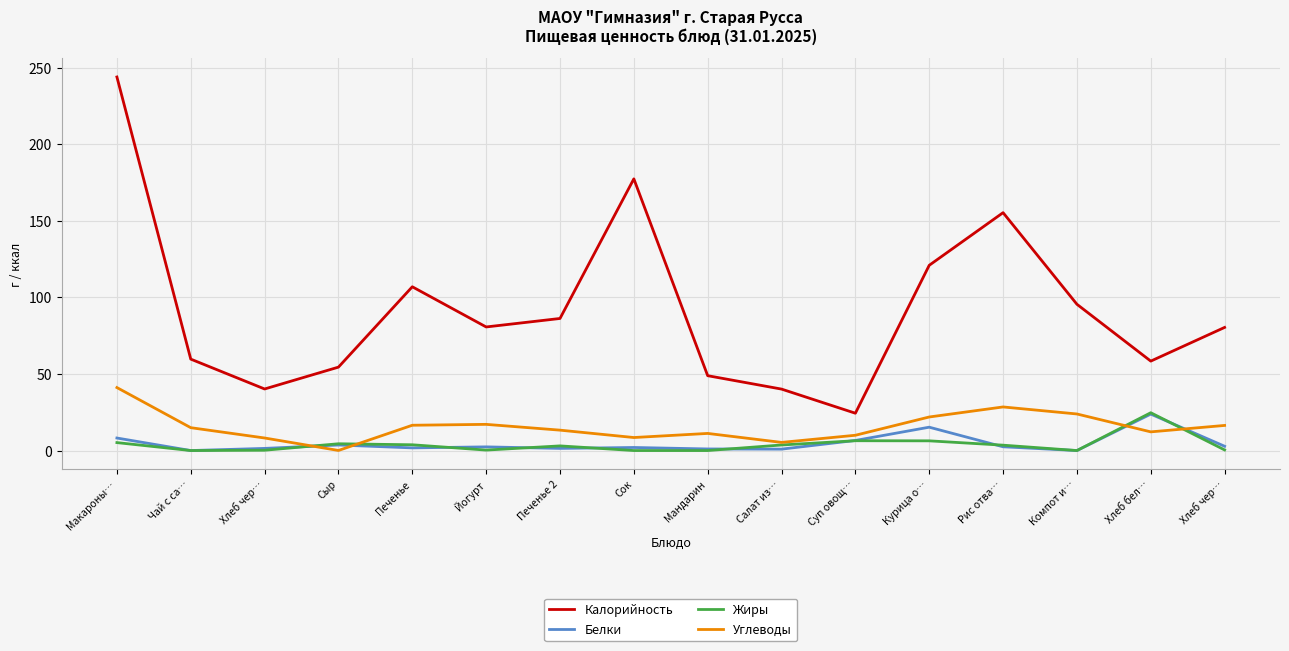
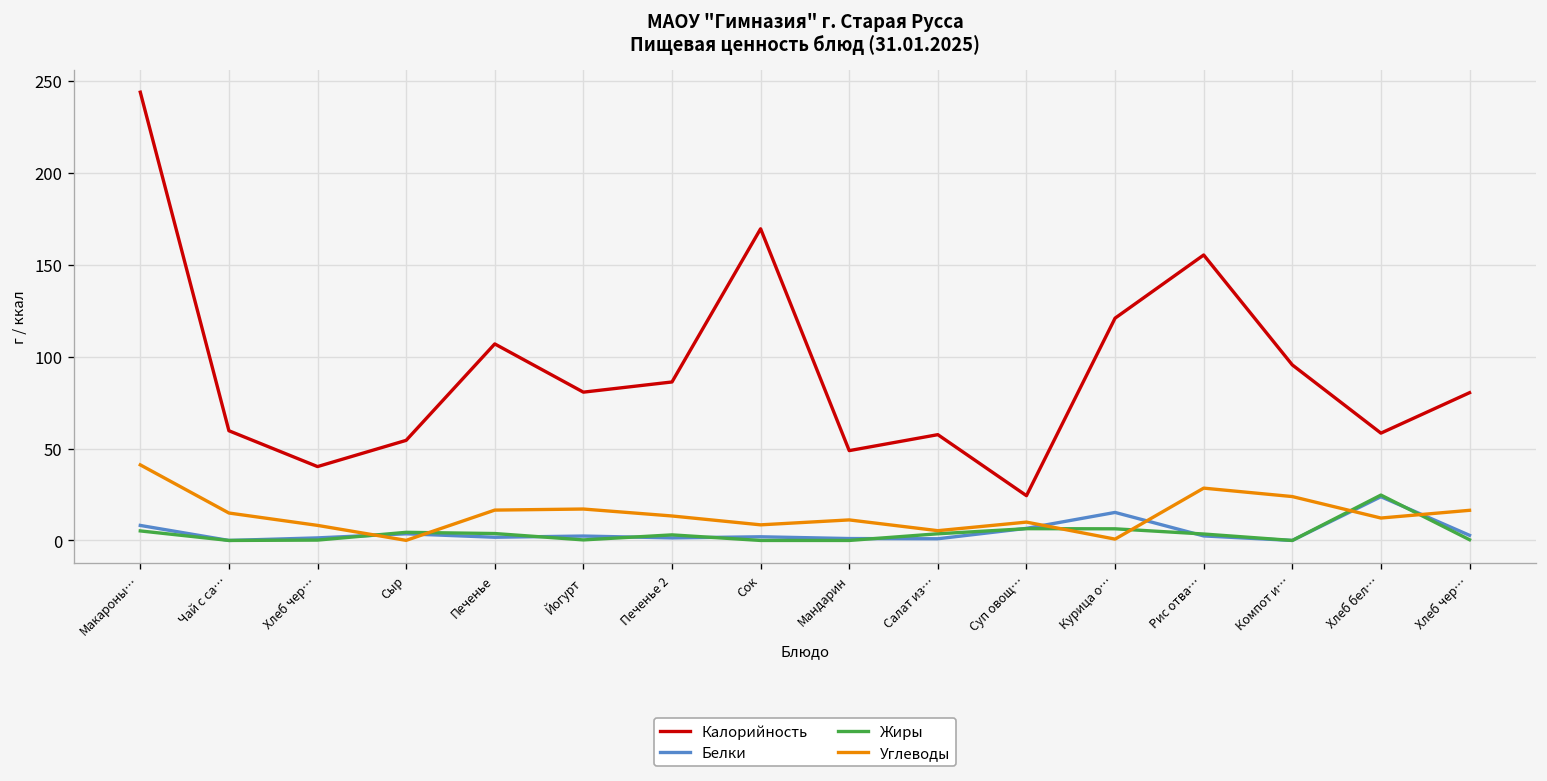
Калорийность, Сок: 177 -> 170
Калорийность, Салат из…: 40 -> 58
Углеводы, Курица о…: 22 -> 1
